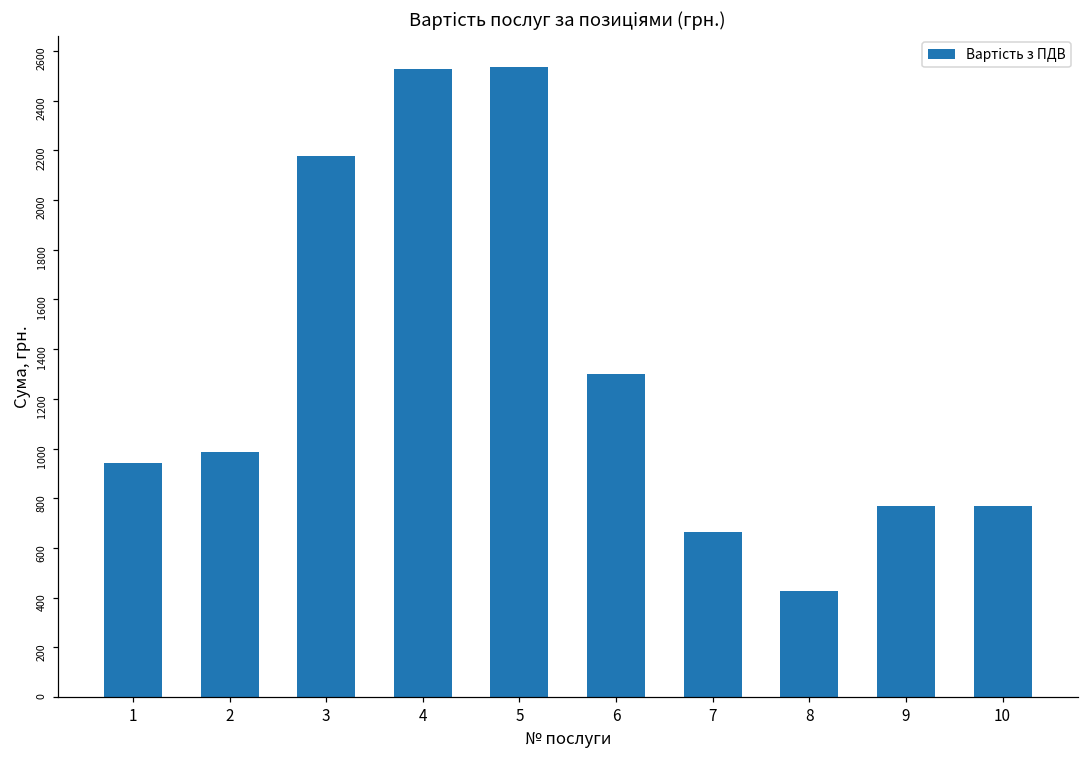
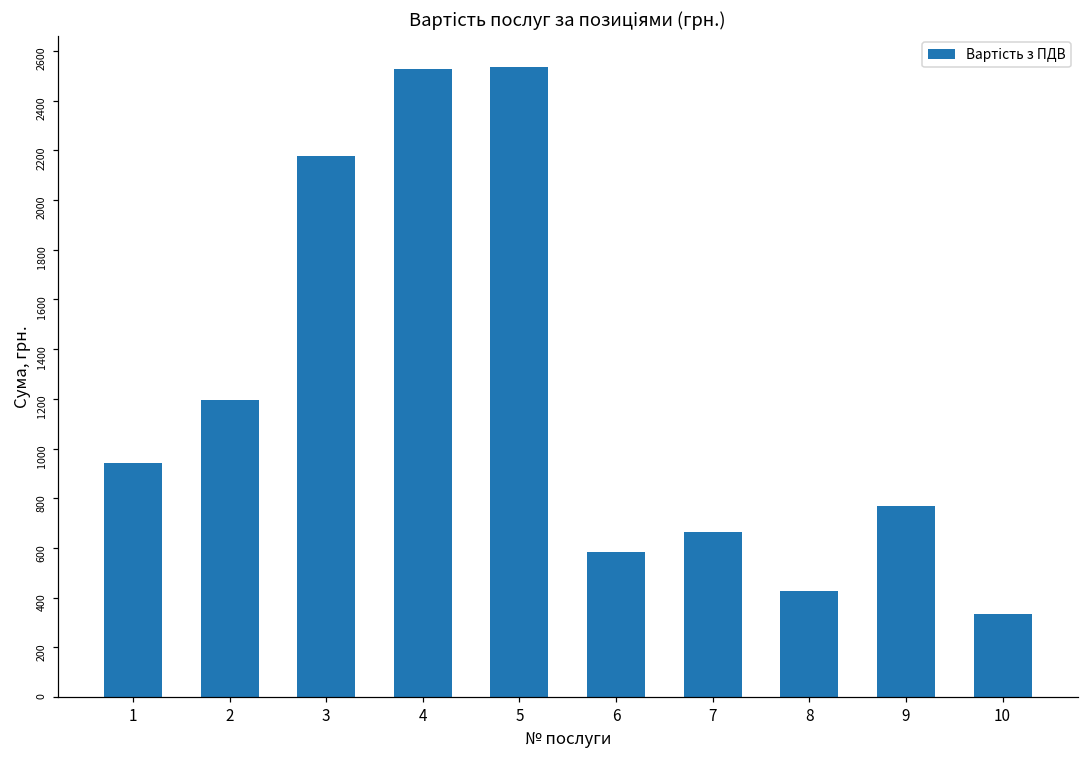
2: 990 -> 1200
6: 1300 -> 580
10: 770 -> 330
